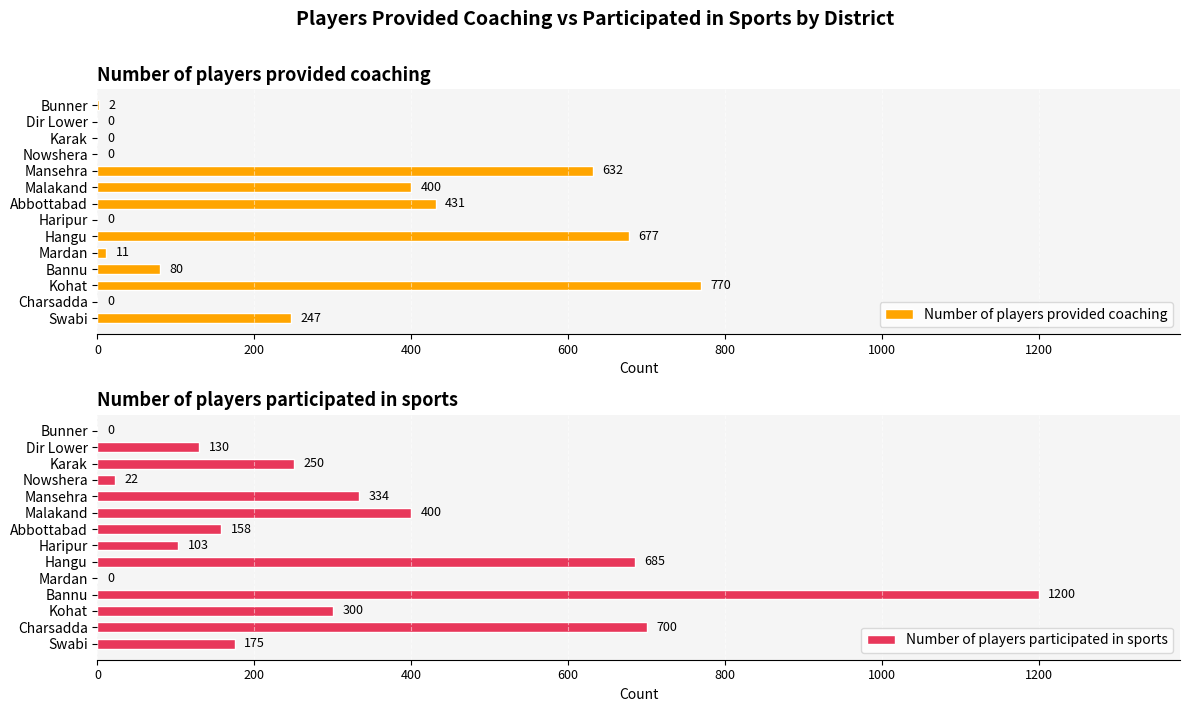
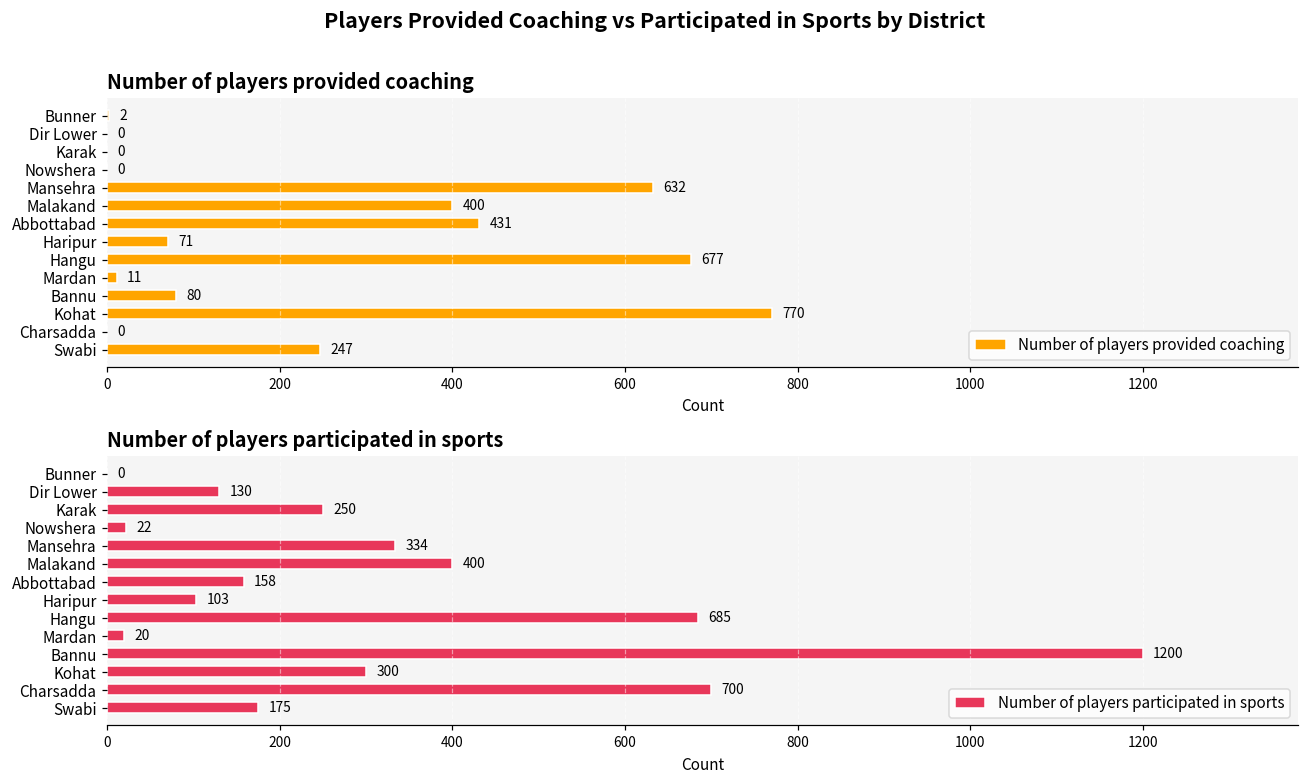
Number of players provided coaching, Haripur: 0 -> 71
Number of players participated in sports, Mardan: 0 -> 20
